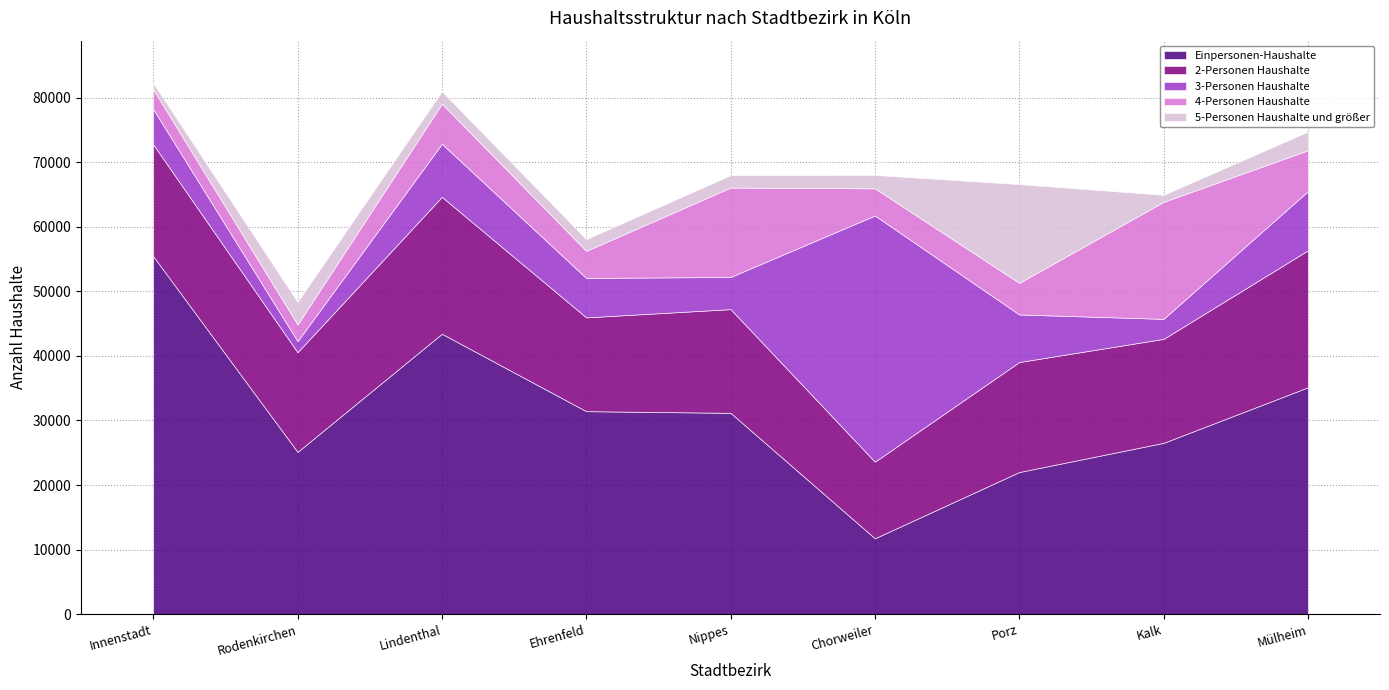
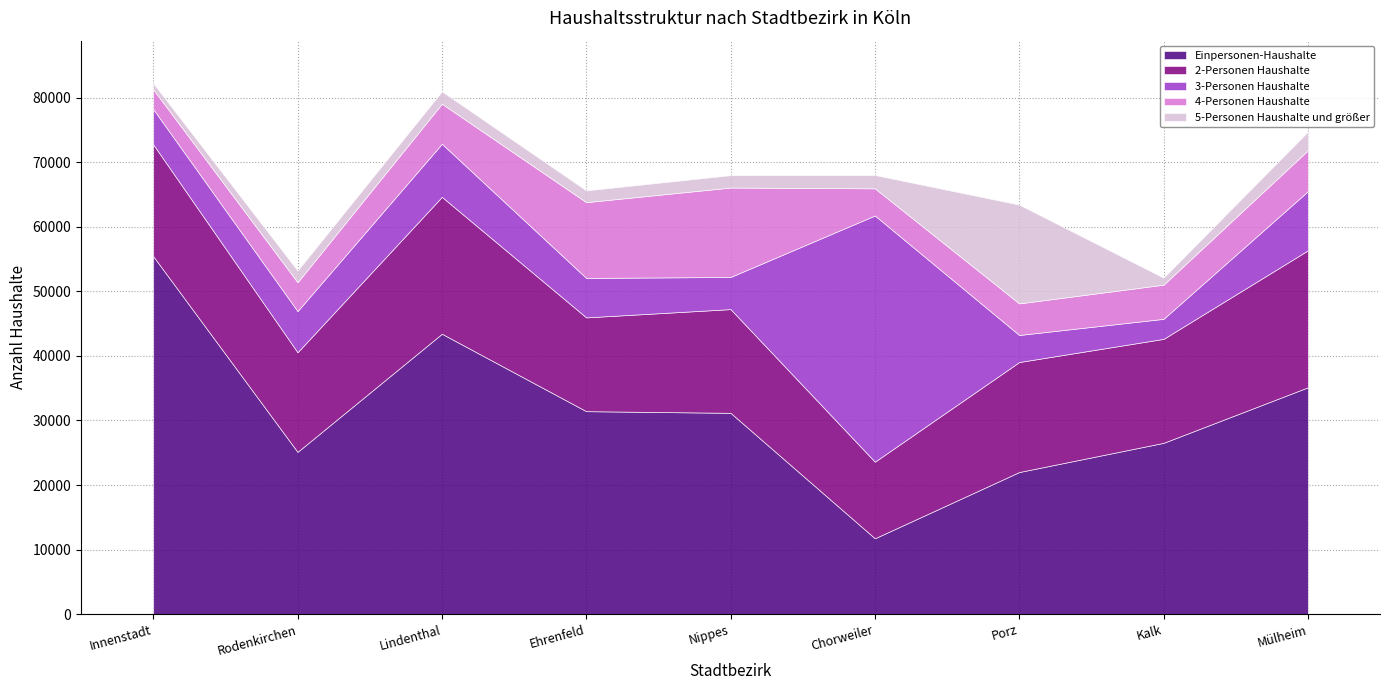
3-Personen Haushalte, Rodenkirchen: 2000 -> 6000
4-Personen Haushalte, Rodenkirchen: 3000 -> 4000
5-Personen Haushalte und größer, Rodenkirchen: 4000 -> 2000
4-Personen Haushalte, Ehrenfeld: 4000 -> 12000
3-Personen Haushalte, Porz: 7000 -> 4000
4-Personen Haushalte, Kalk: 18000 -> 5000
